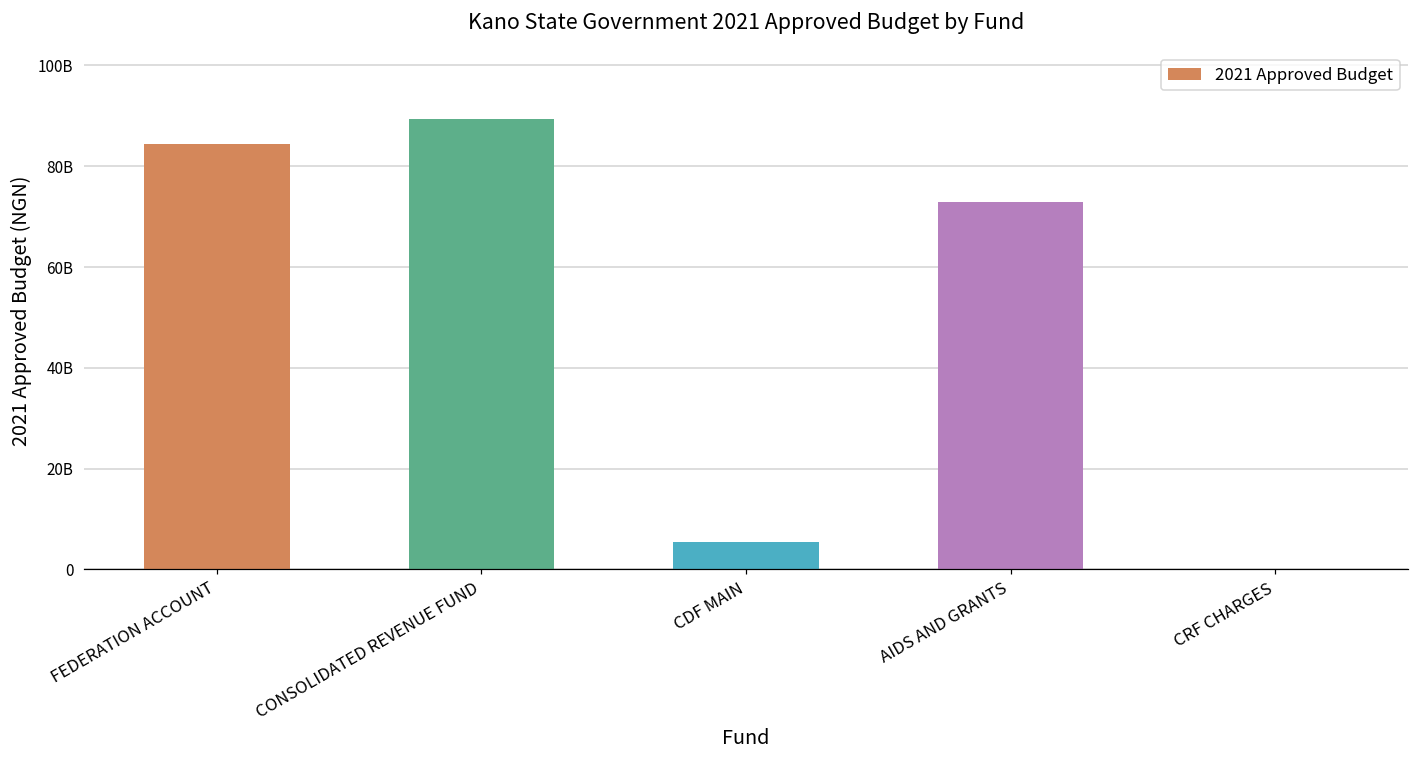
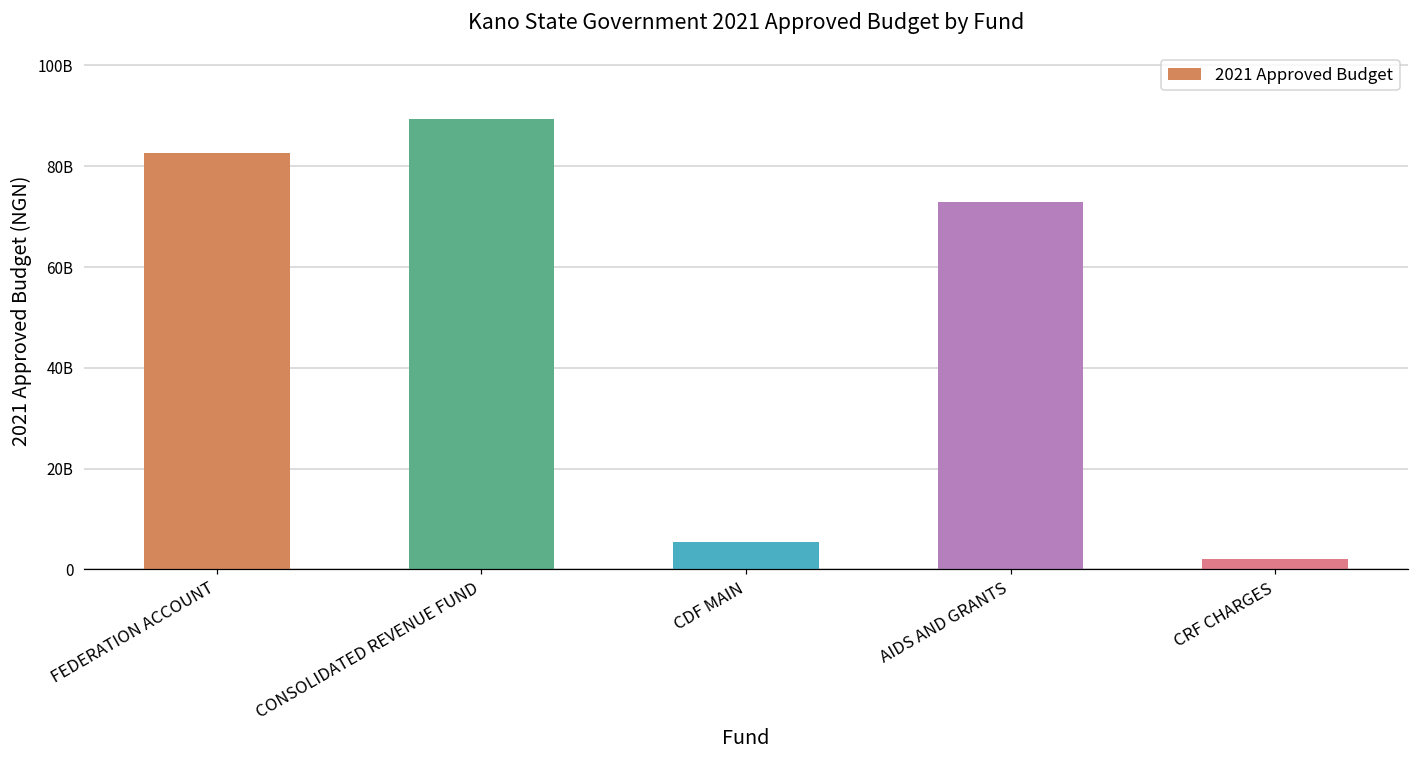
FEDERATION ACCOUNT: 84000000000 -> 83000000000
CRF CHARGES: 0 -> 2000000000
